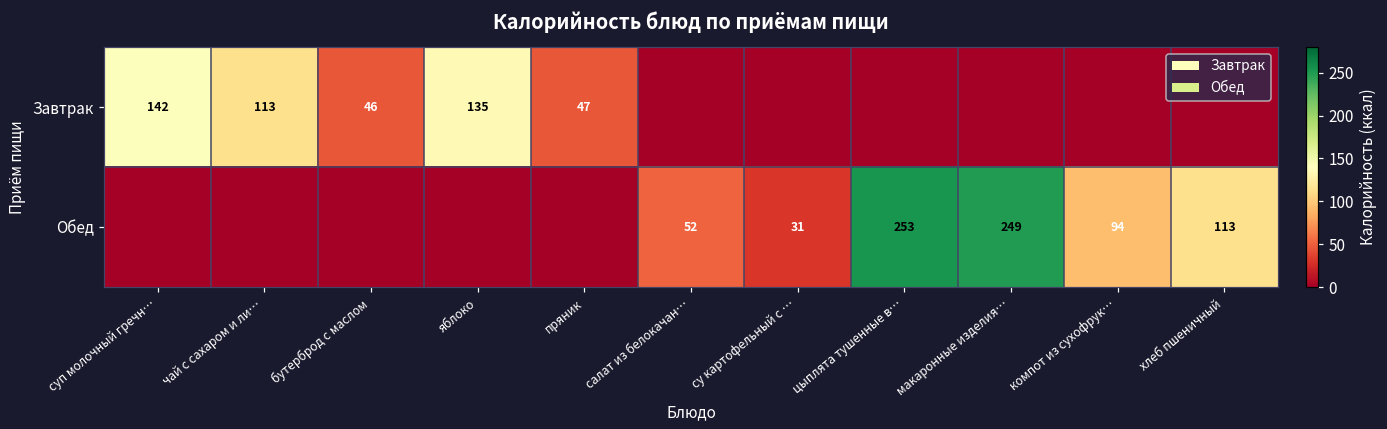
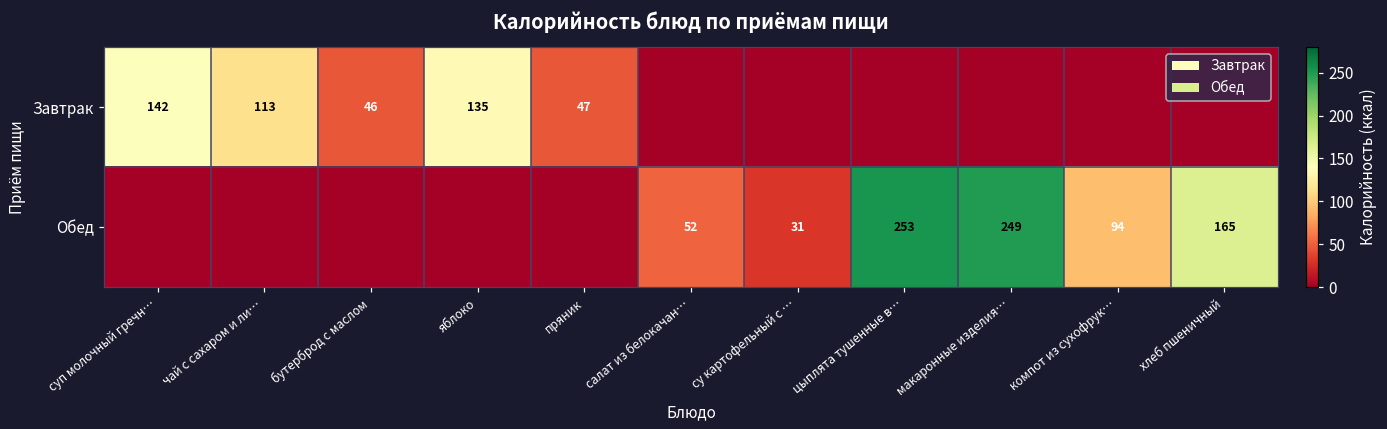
Обед, хлеб пшеничный: 113 -> 165
